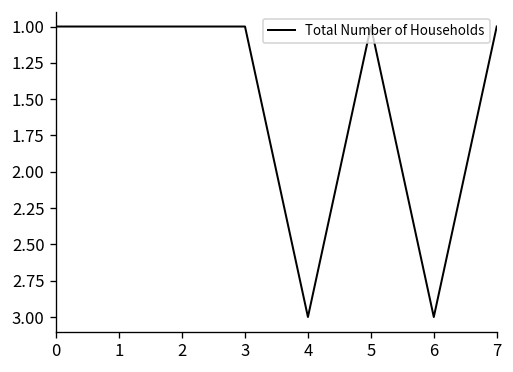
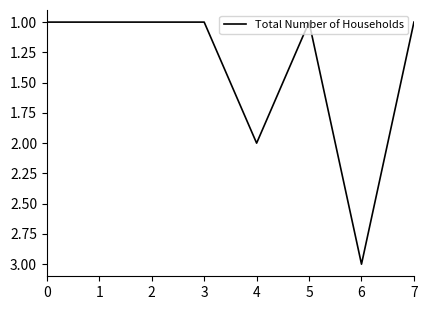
4: 3 -> 2
